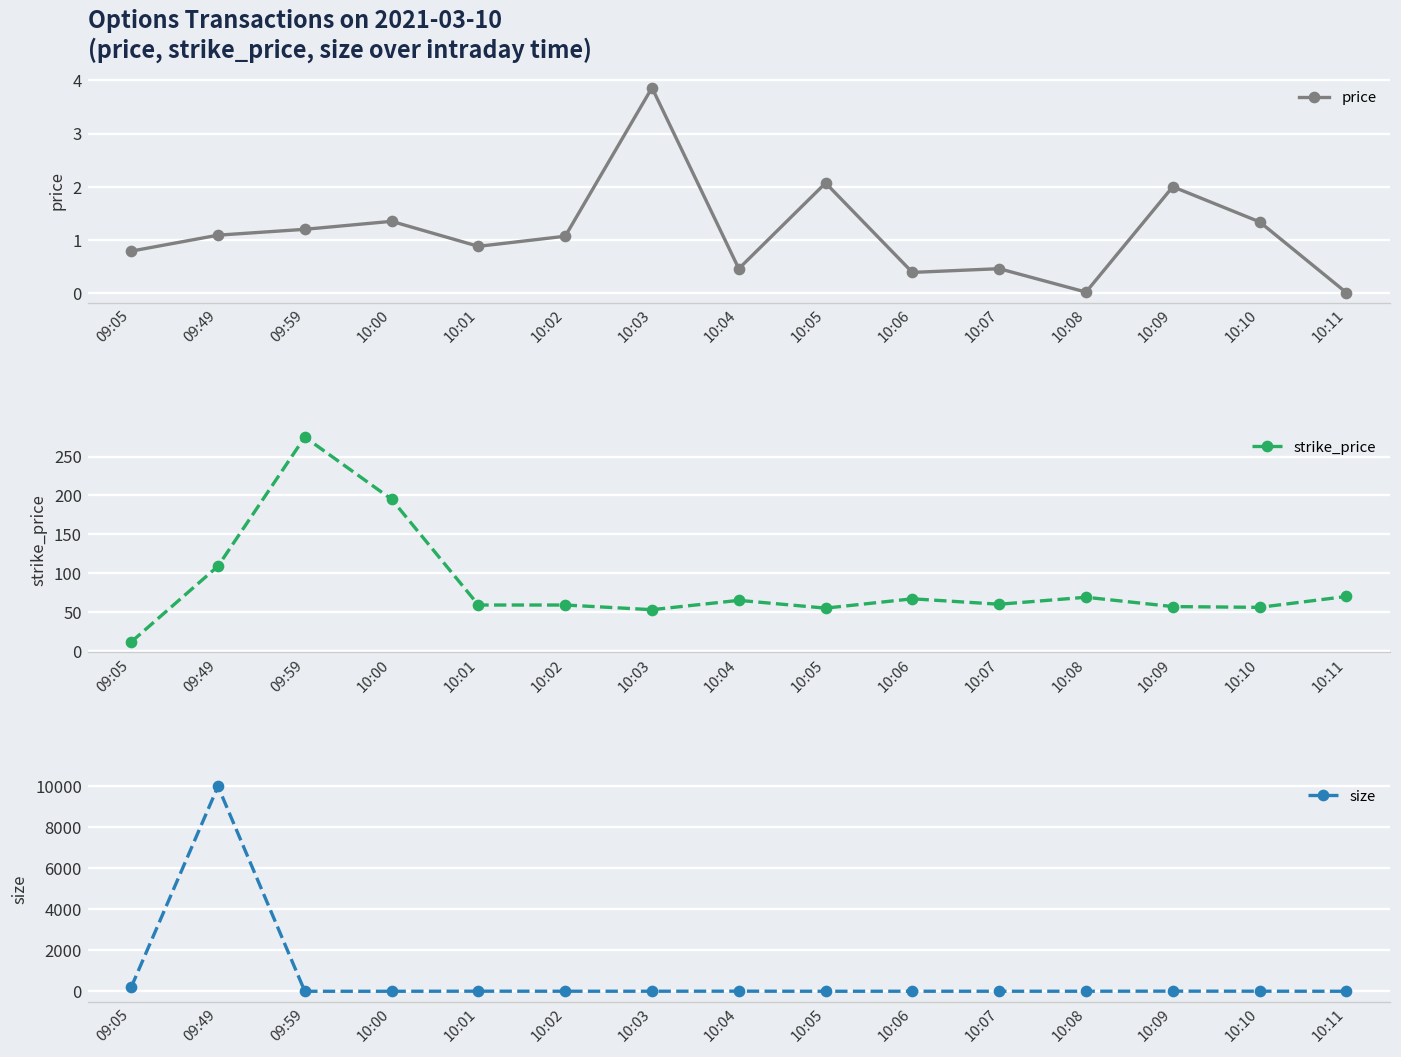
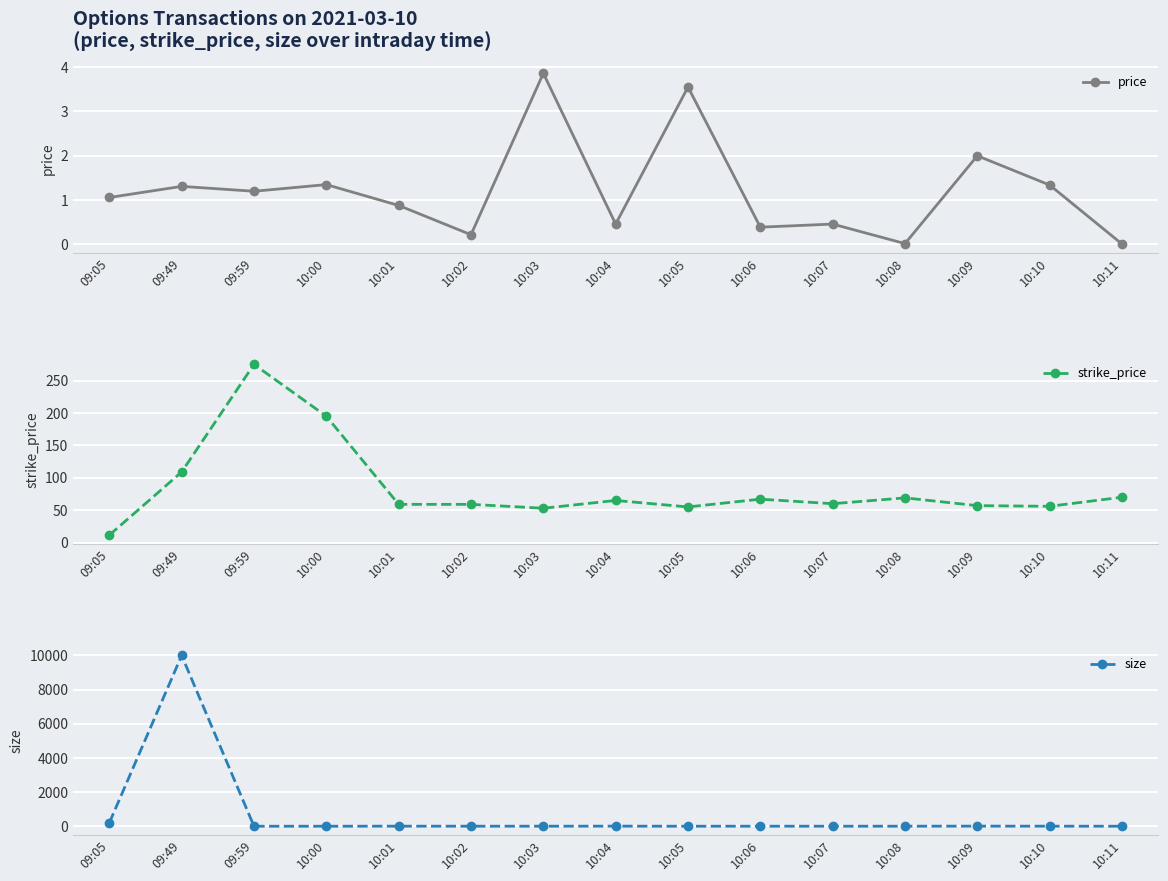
Options Transactions on 2021-03-10 (price, strike_price, size over intraday time), 09:05: 0.8 -> 1.1
Options Transactions on 2021-03-10 (price, strike_price, size over intraday time), 09:49: 1.1 -> 1.3
Options Transactions on 2021-03-10 (price, strike_price, size over intraday time), 10:02: 1.1 -> 0.2
Options Transactions on 2021-03-10 (price, strike_price, size over intraday time), 10:05: 2.1 -> 3.6
